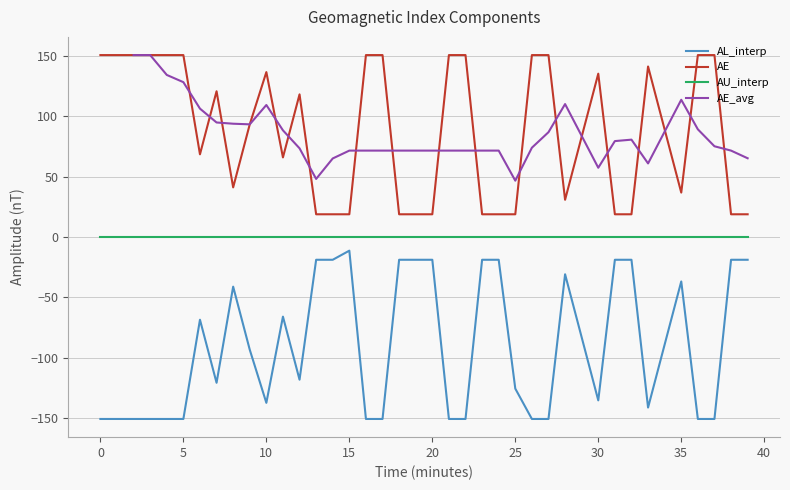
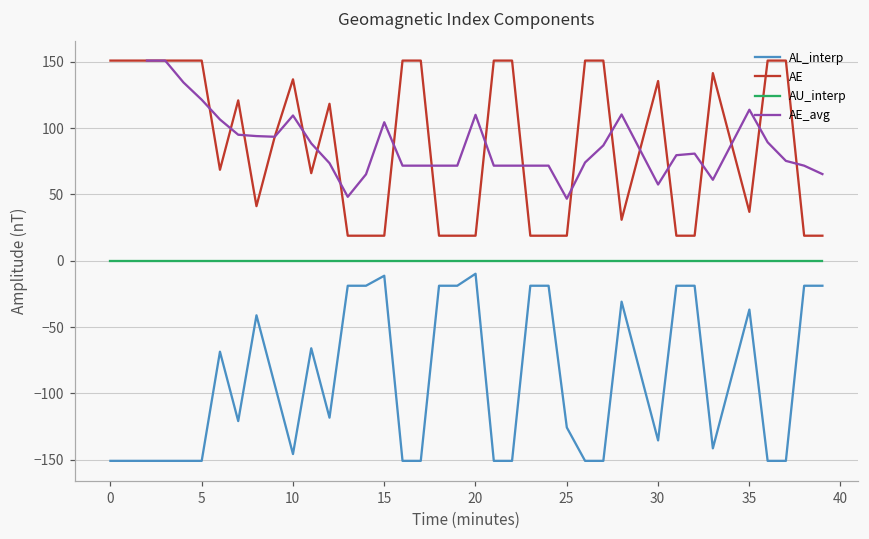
AE_avg, 5: 128 -> 121
AL_interp, 10: -138 -> -146
AE_avg, 15: 72 -> 104
AL_interp, 20: -19 -> -10
AE_avg, 20: 72 -> 110
